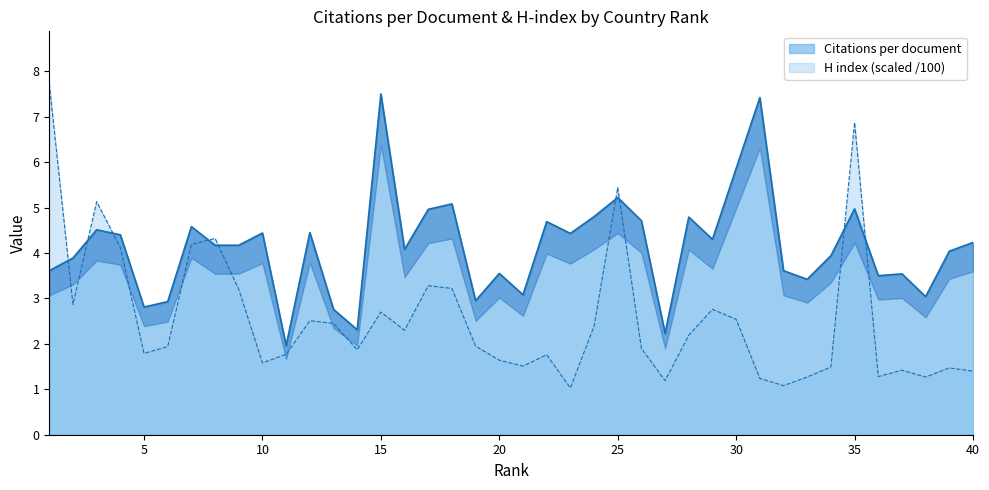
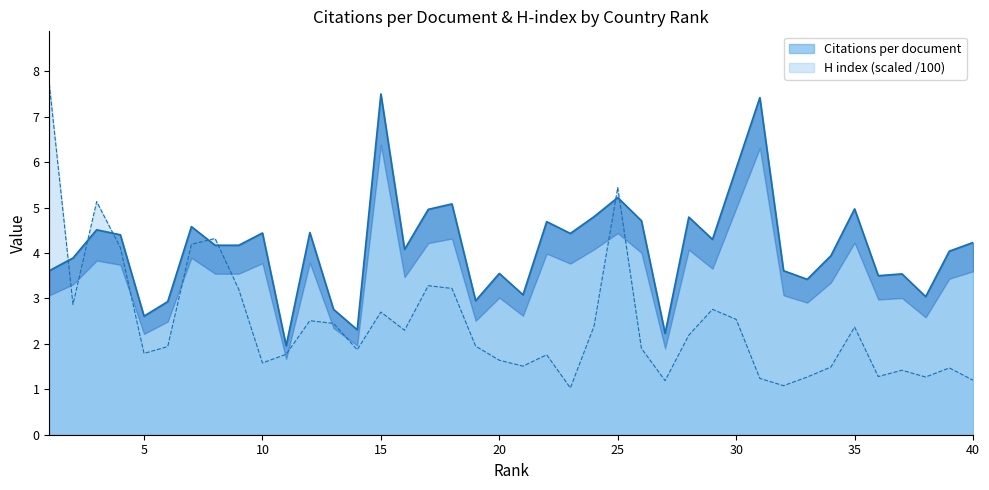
Citations per document, 5: 2.8 -> 2.6
H index (scaled /100), 35: 6.9 -> 2.4
H index (scaled /100), 40: 1.4 -> 1.2
